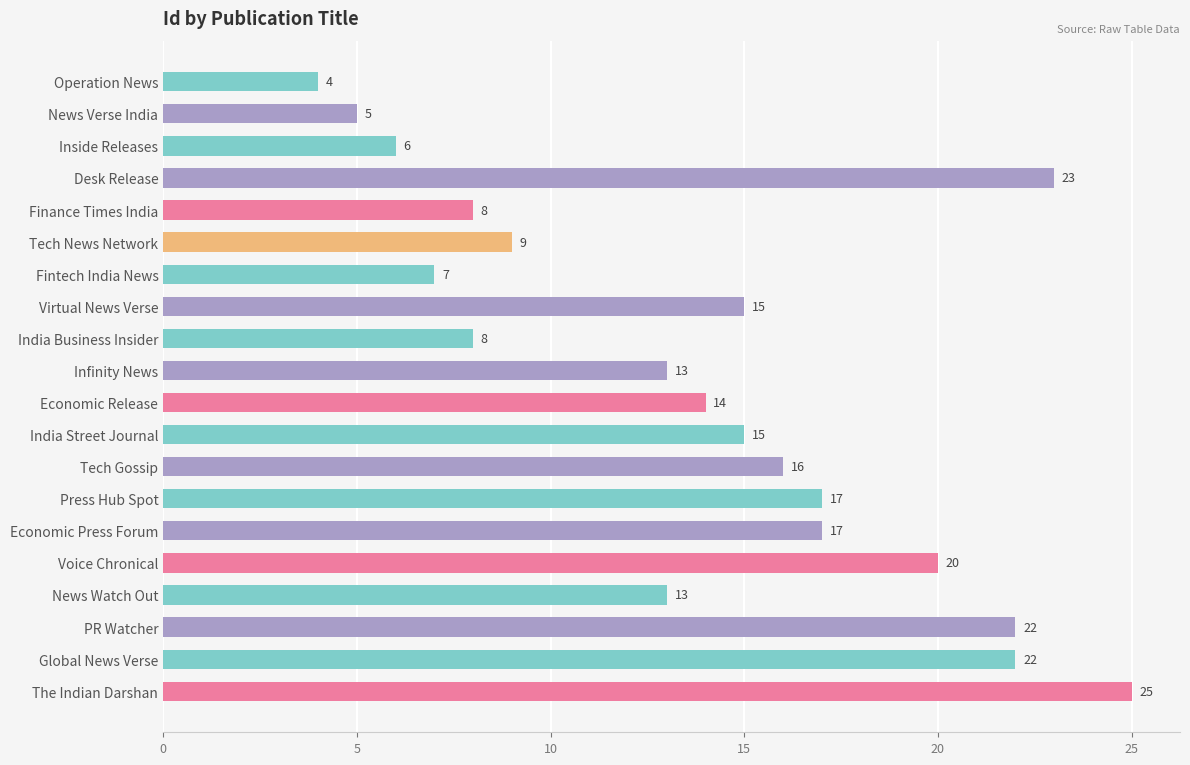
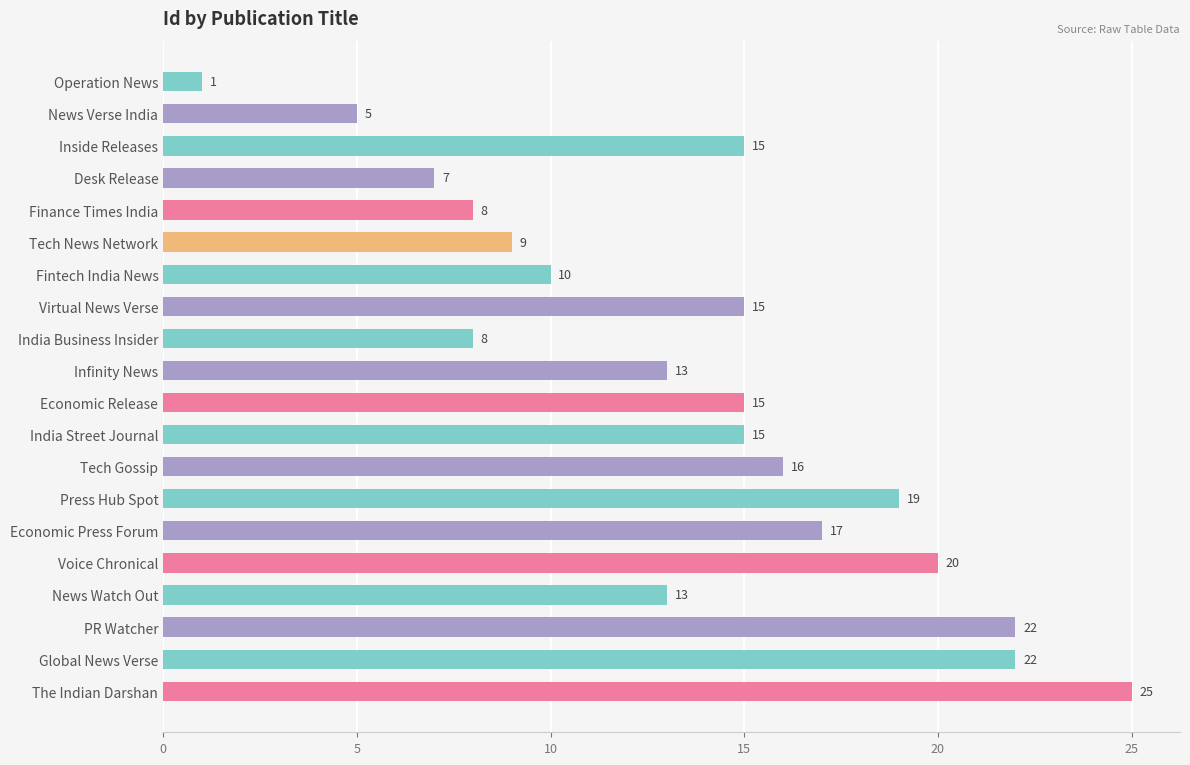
Operation News: 4 -> 1
Inside Releases: 6 -> 15
Desk Release: 23 -> 7
Fintech India News: 7 -> 10
Economic Release: 14 -> 15
Press Hub Spot: 17 -> 19
